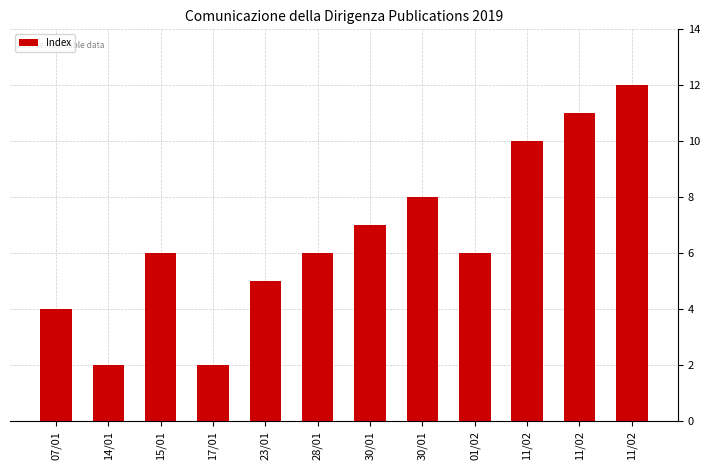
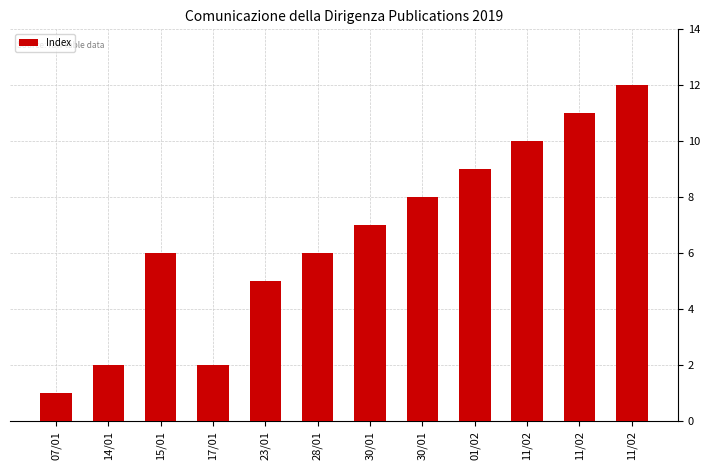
07/01: 4 -> 1
01/02: 6 -> 9
